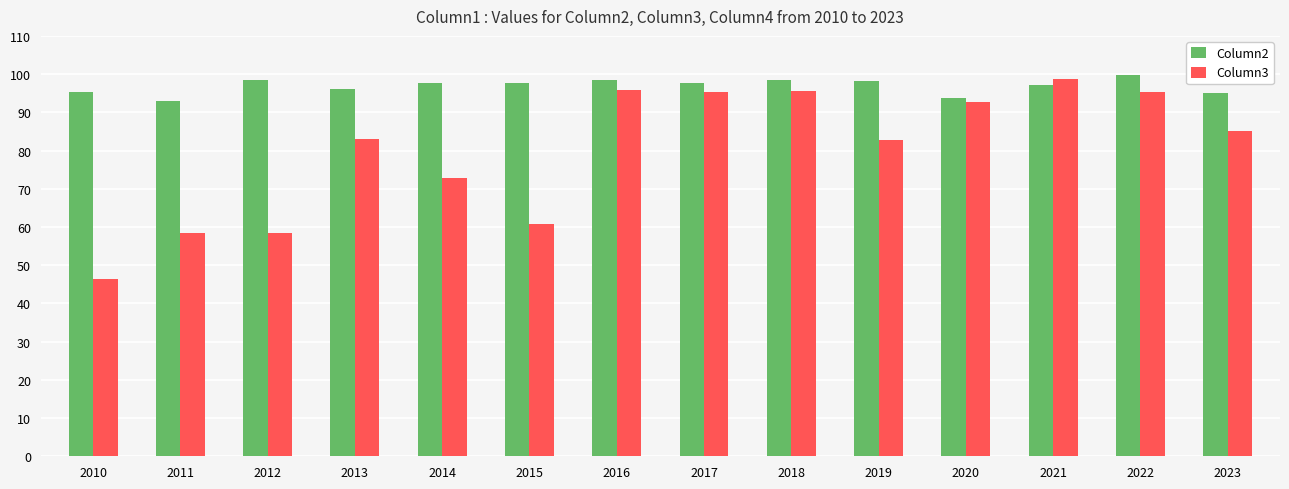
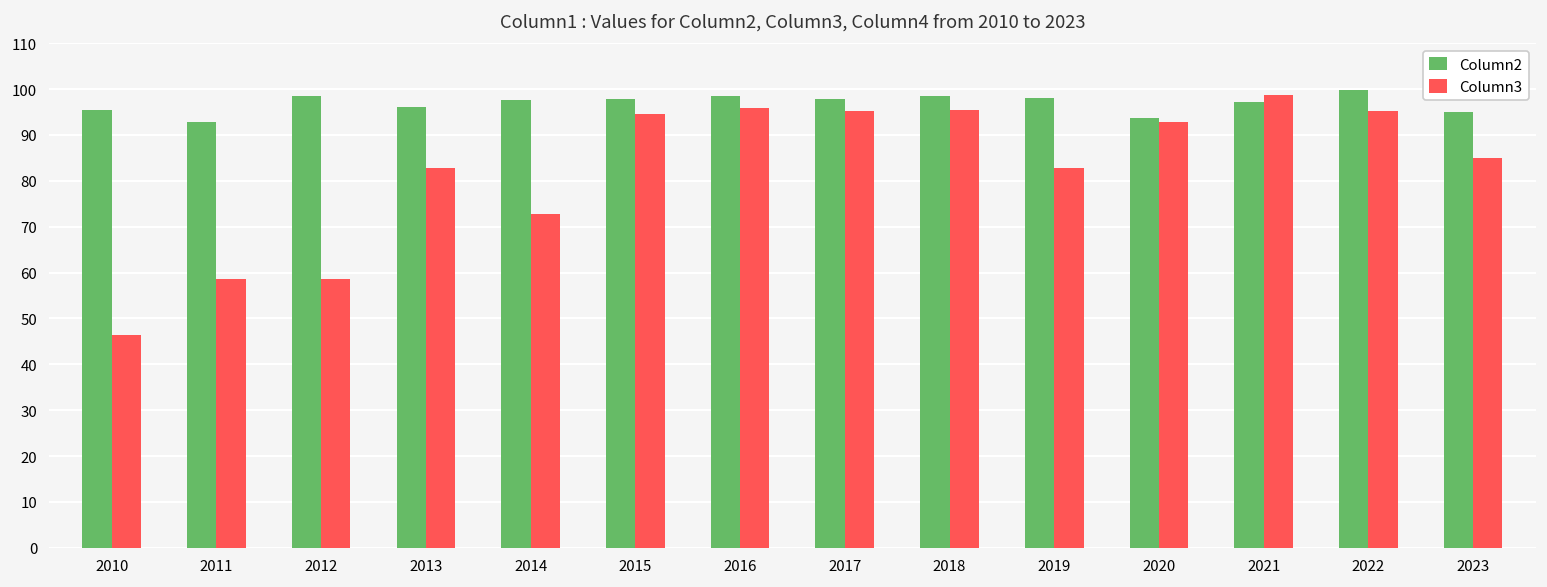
Column3, 2015: 61 -> 95
